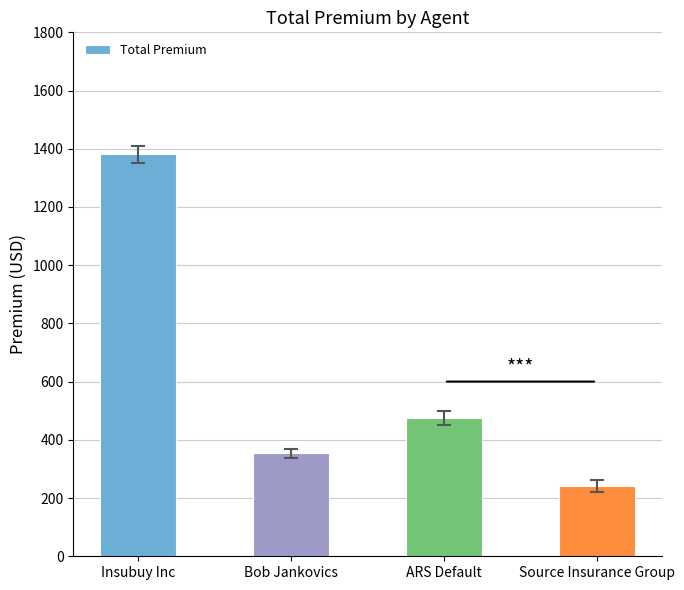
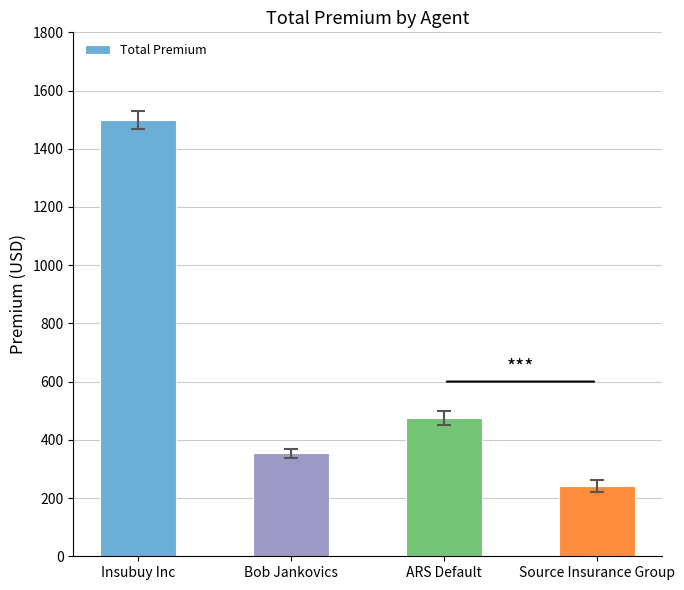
Total Premium, Insubuy Inc: 1380 -> 1500
